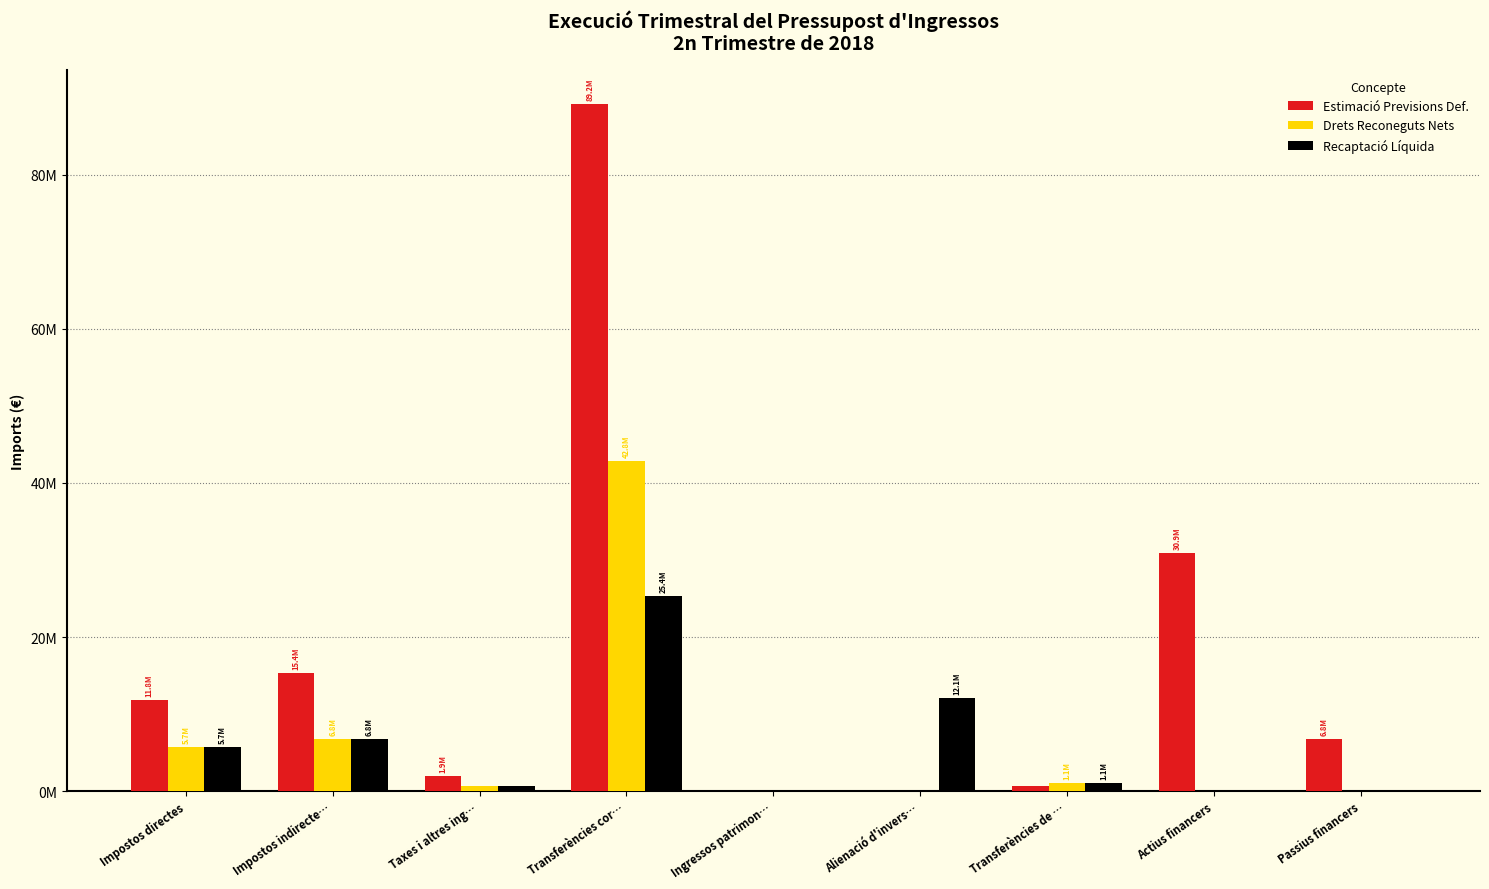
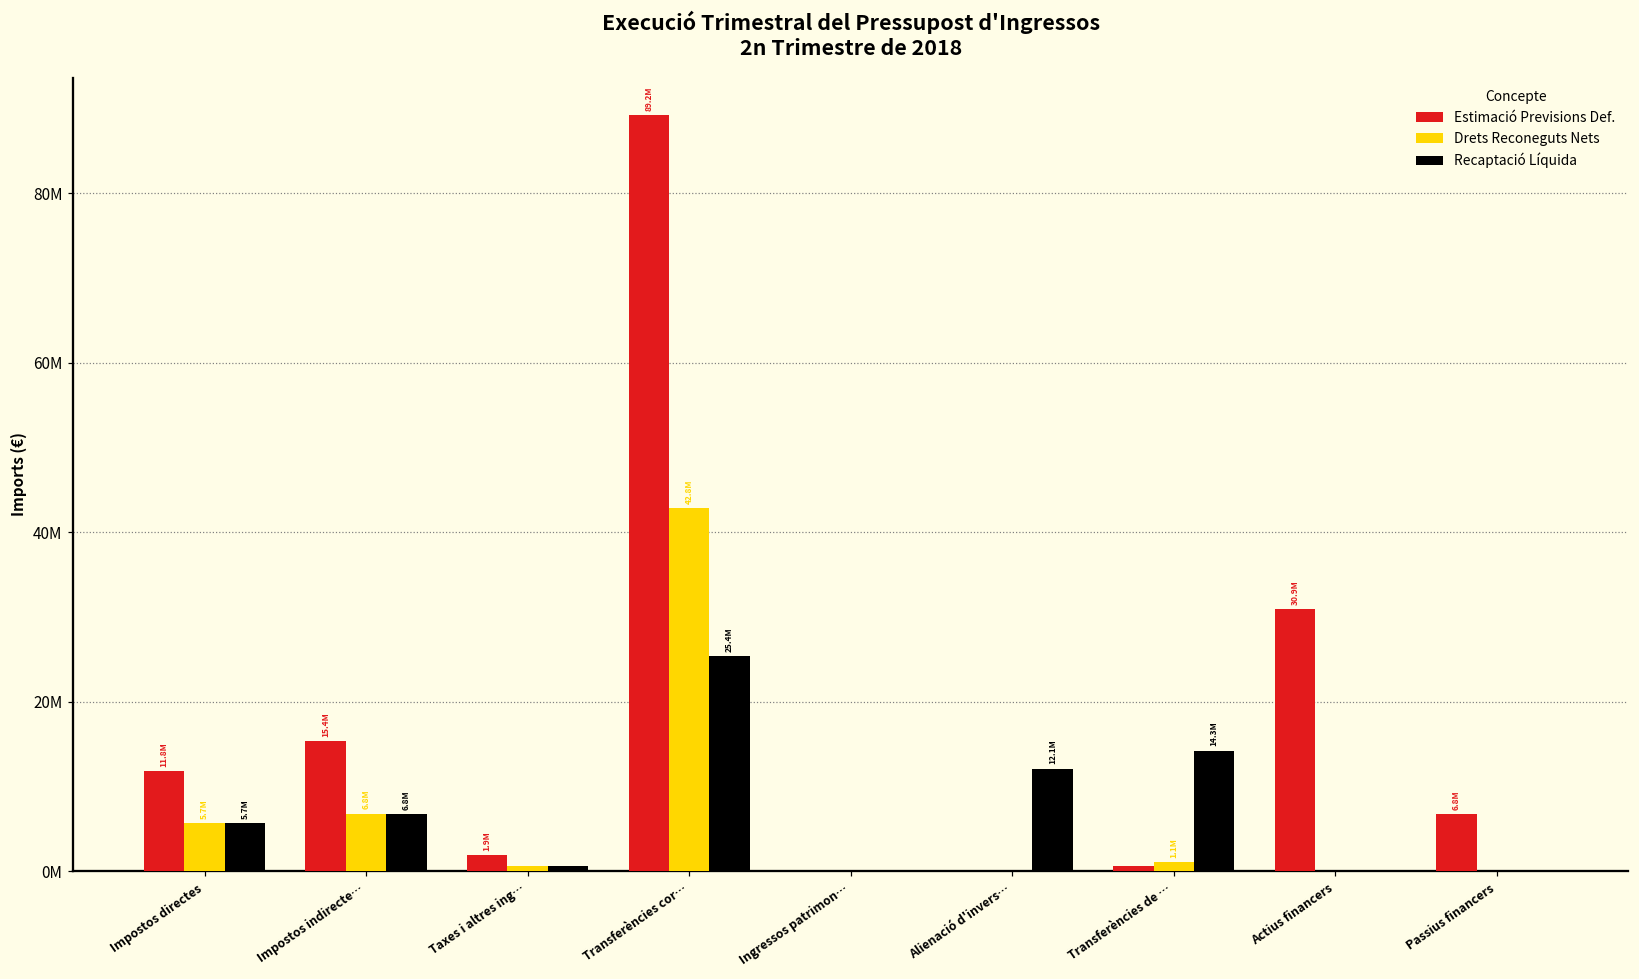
Recaptació Líquida, Transferències de …: 1.1M -> 14.3M
